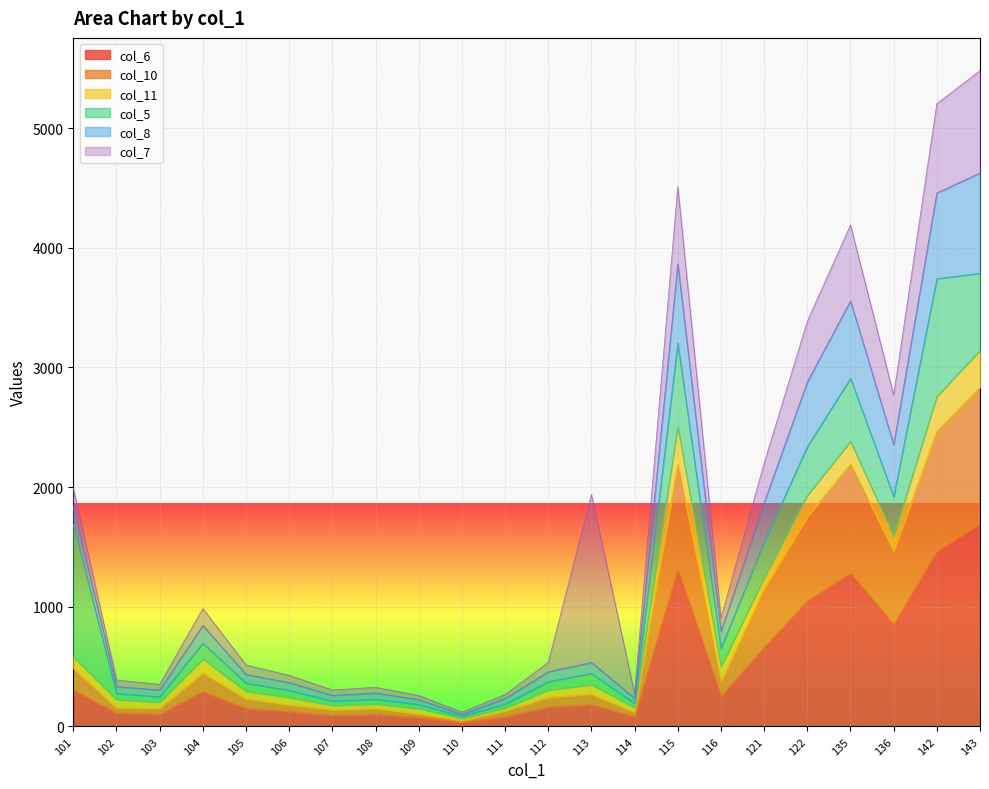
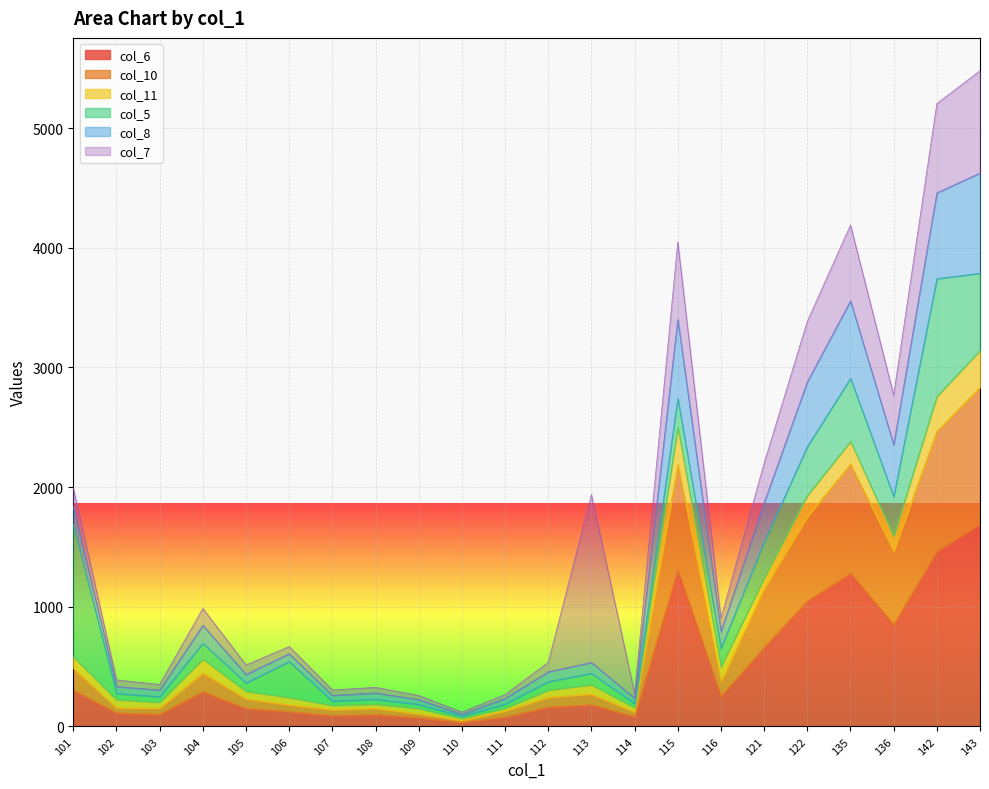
col_5, 106: 60 -> 300
col_5, 115: 700 -> 240
